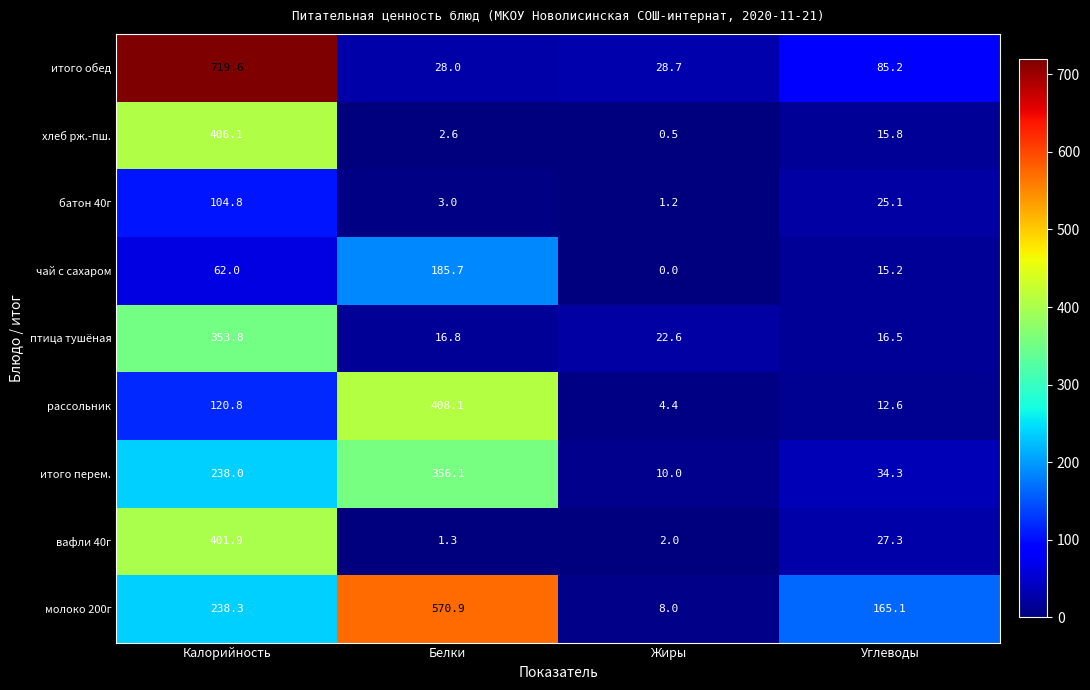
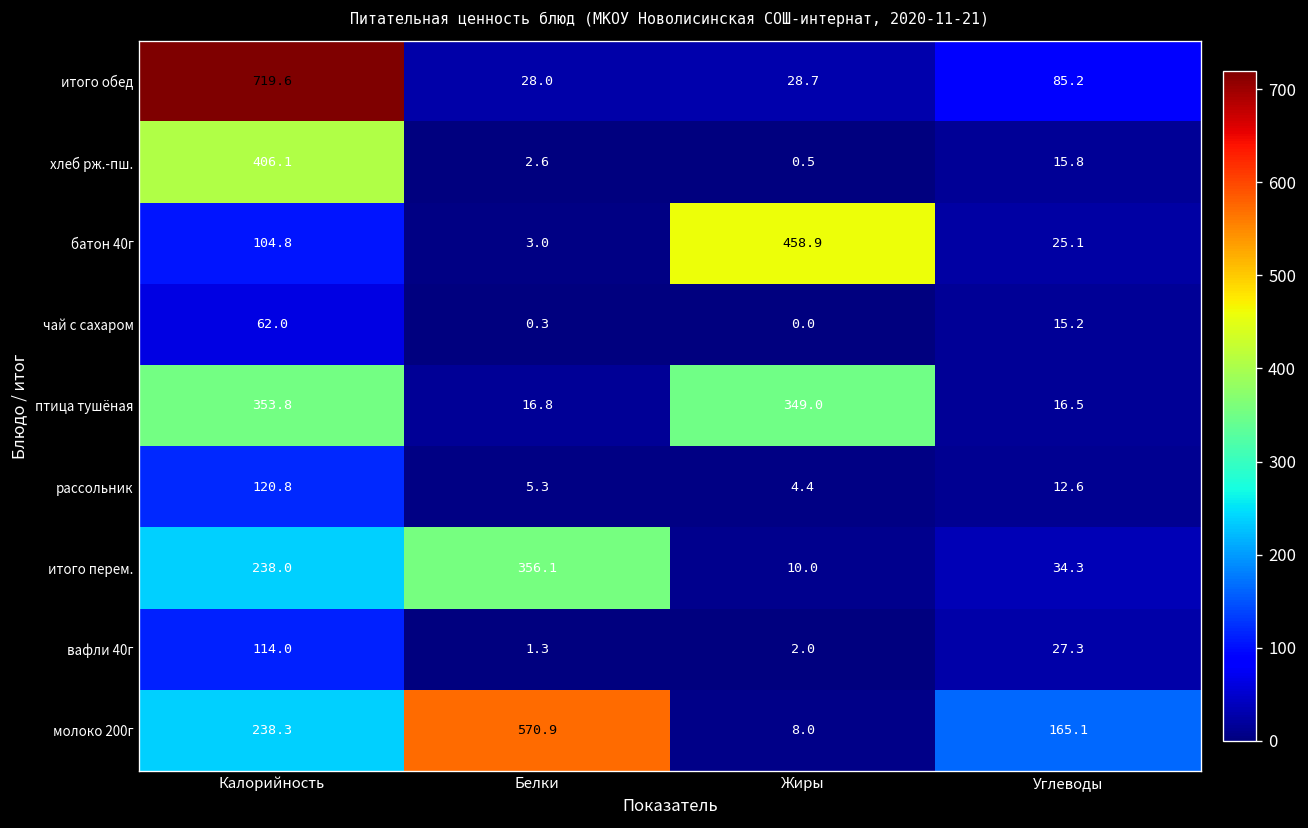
батон 40г, Жиры: 1.2 -> 458.9
чай с сахаром, Белки: 185.7 -> 0.3
птица тушёная, Жиры: 22.6 -> 349.0
рассольник, Белки: 408.1 -> 5.3
вафли 40г, Калорийность: 401.9 -> 114.0
